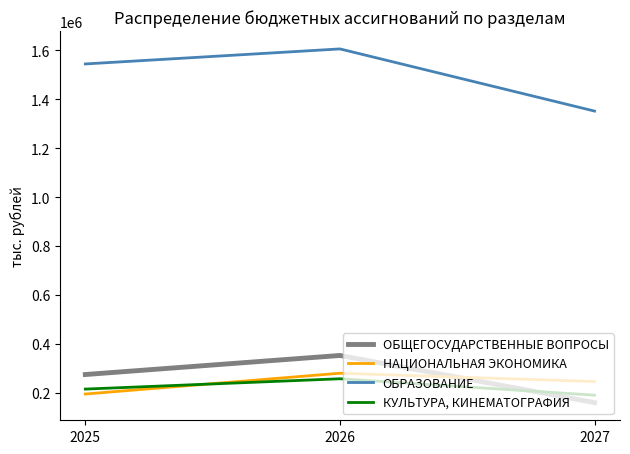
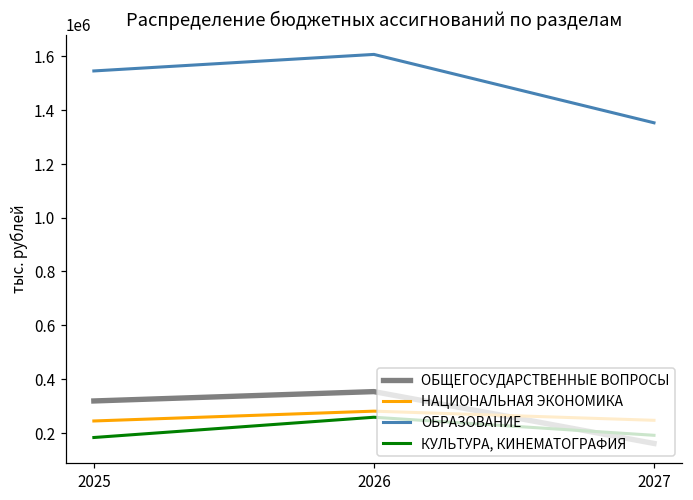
ОБЩЕГОСУДАРСТВЕННЫЕ ВОПРОСЫ, 2025: 280000 -> 320000
НАЦИОНАЛЬНАЯ ЭКОНОМИКА, 2025: 200000 -> 240000
КУЛЬТУРА, КИНЕМАТОГРАФИЯ, 2025: 220000 -> 180000
